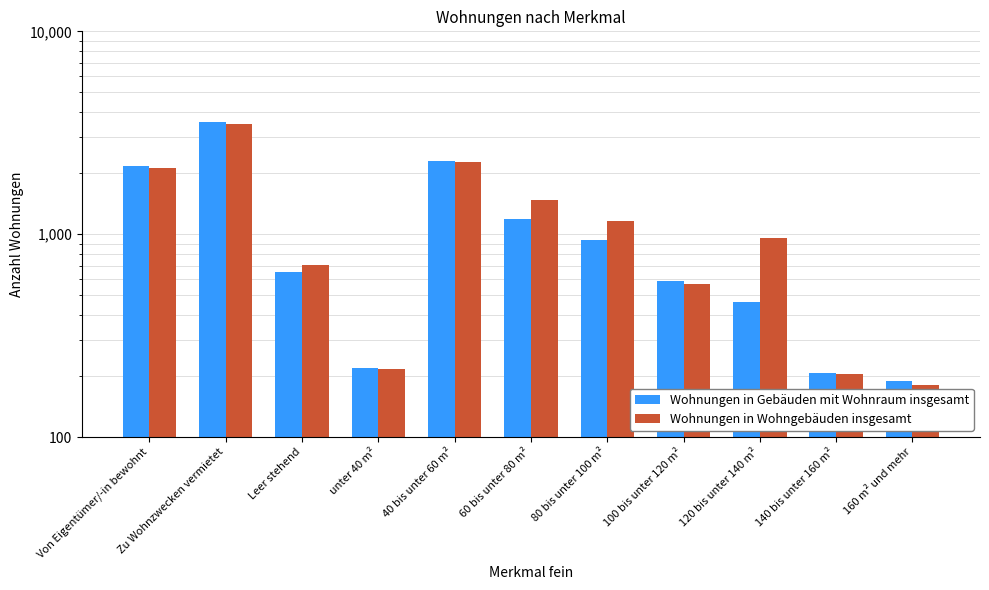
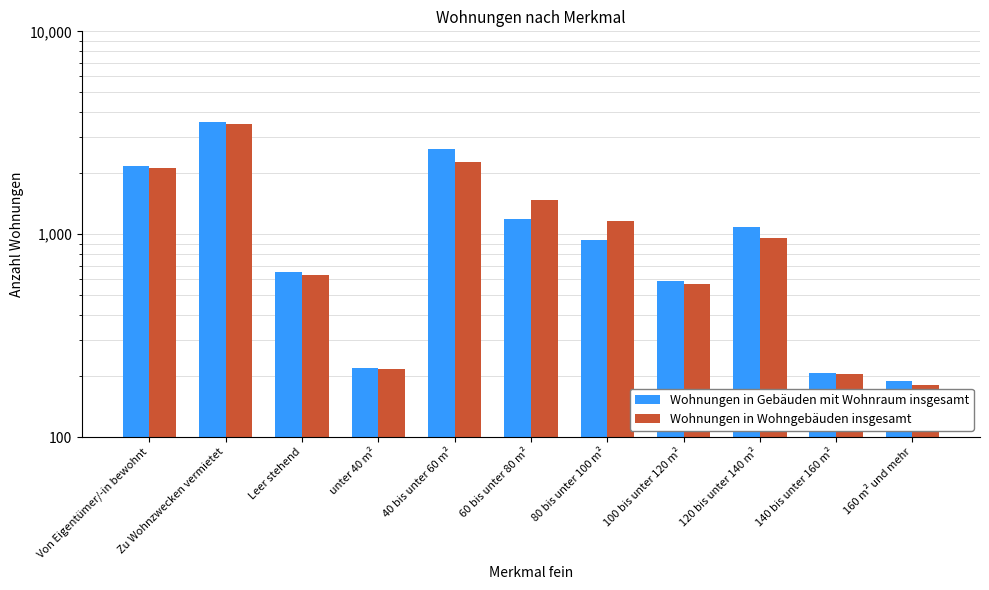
Wohnungen in Wohngebäuden insgesamt, Leer stehend: 700 -> 630
Wohnungen in Gebäuden mit Wohnraum insgesamt, 40 bis unter 60 m²: 2,300 -> 2,600
Wohnungen in Gebäuden mit Wohnraum insgesamt, 120 bis unter 140 m²: 460 -> 1,100
